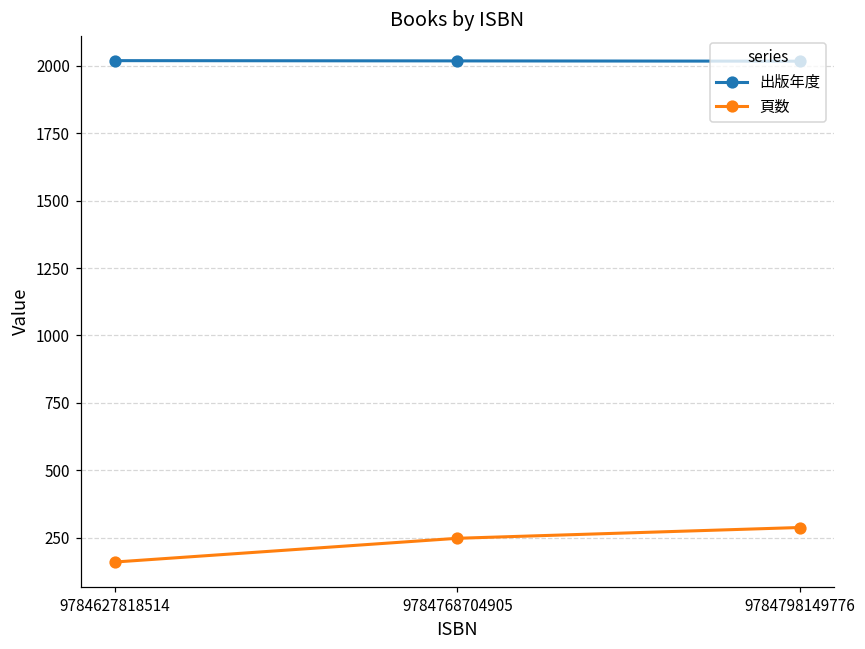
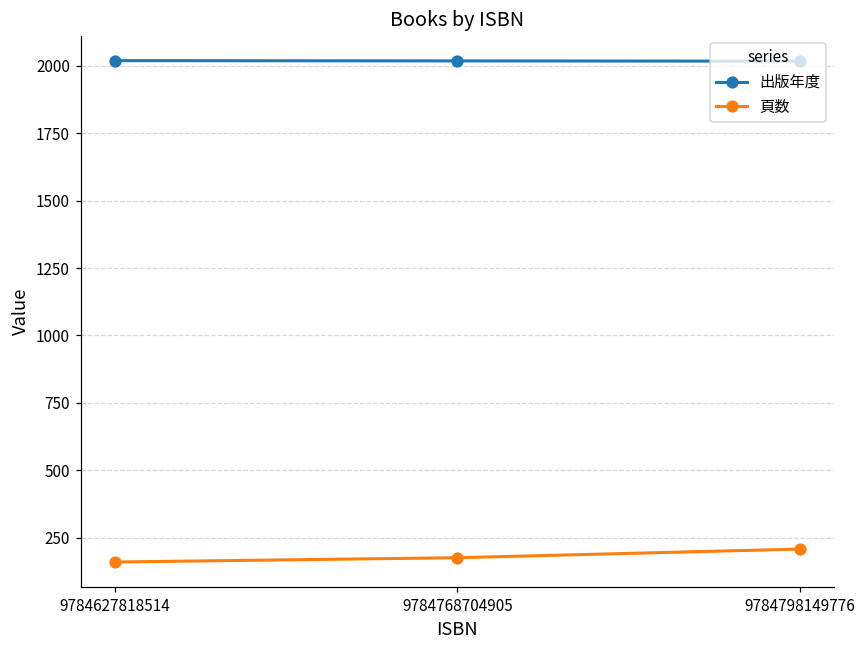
頁数, 9784768704905: 250 -> 180
頁数, 9784798149776: 290 -> 210
